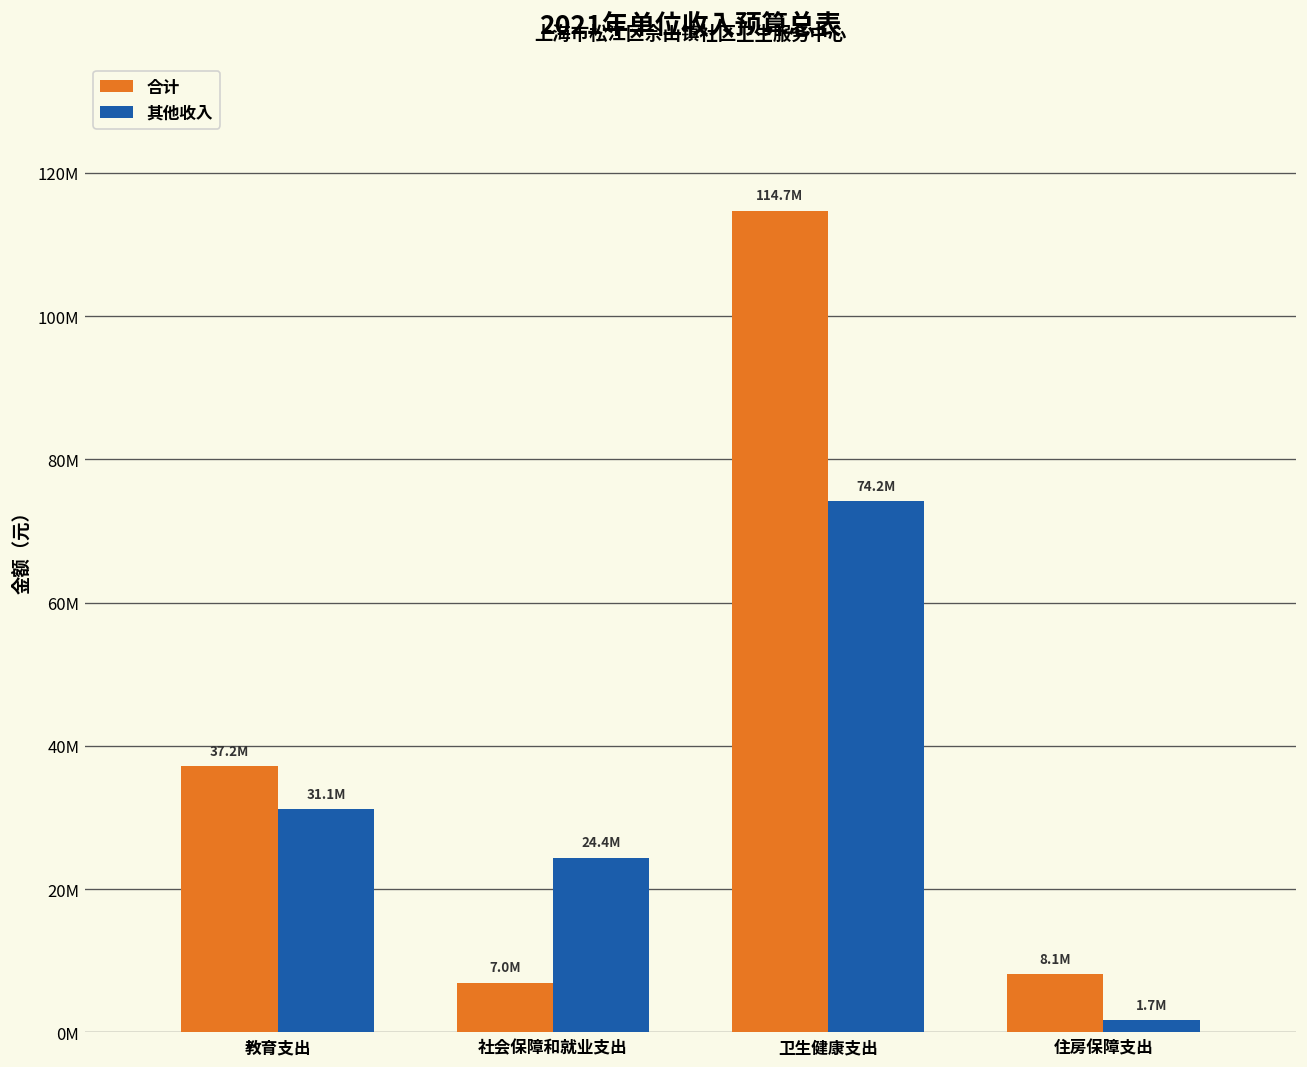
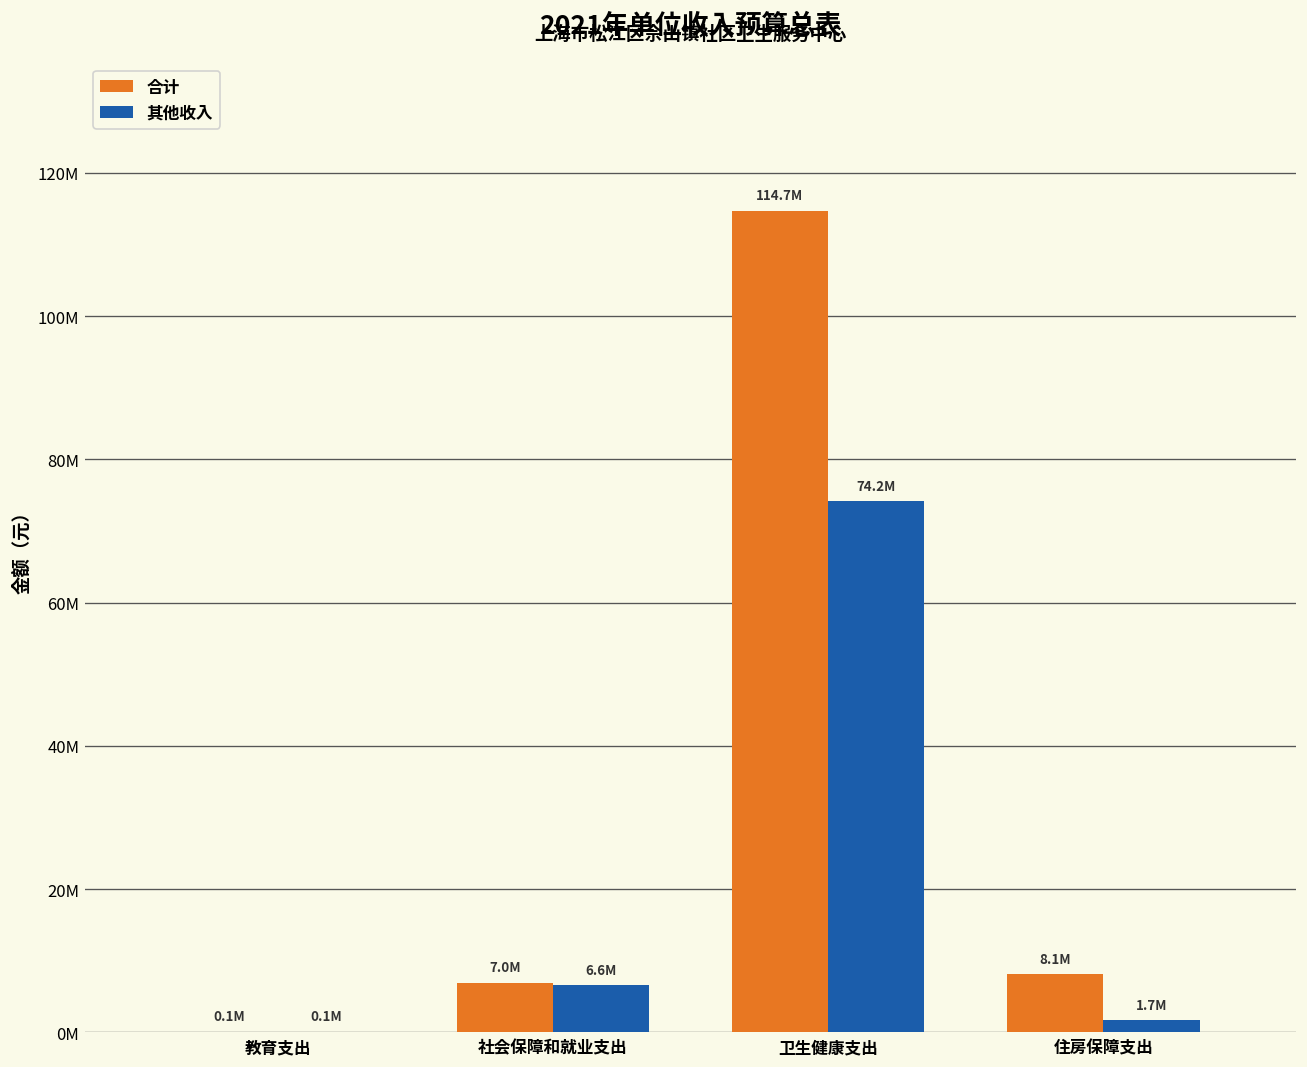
合计, 教育支出: 37.2M -> 0.1M
其他收入, 教育支出: 31.1M -> 0.1M
其他收入, 社会保障和就业支出: 24.4M -> 6.6M
